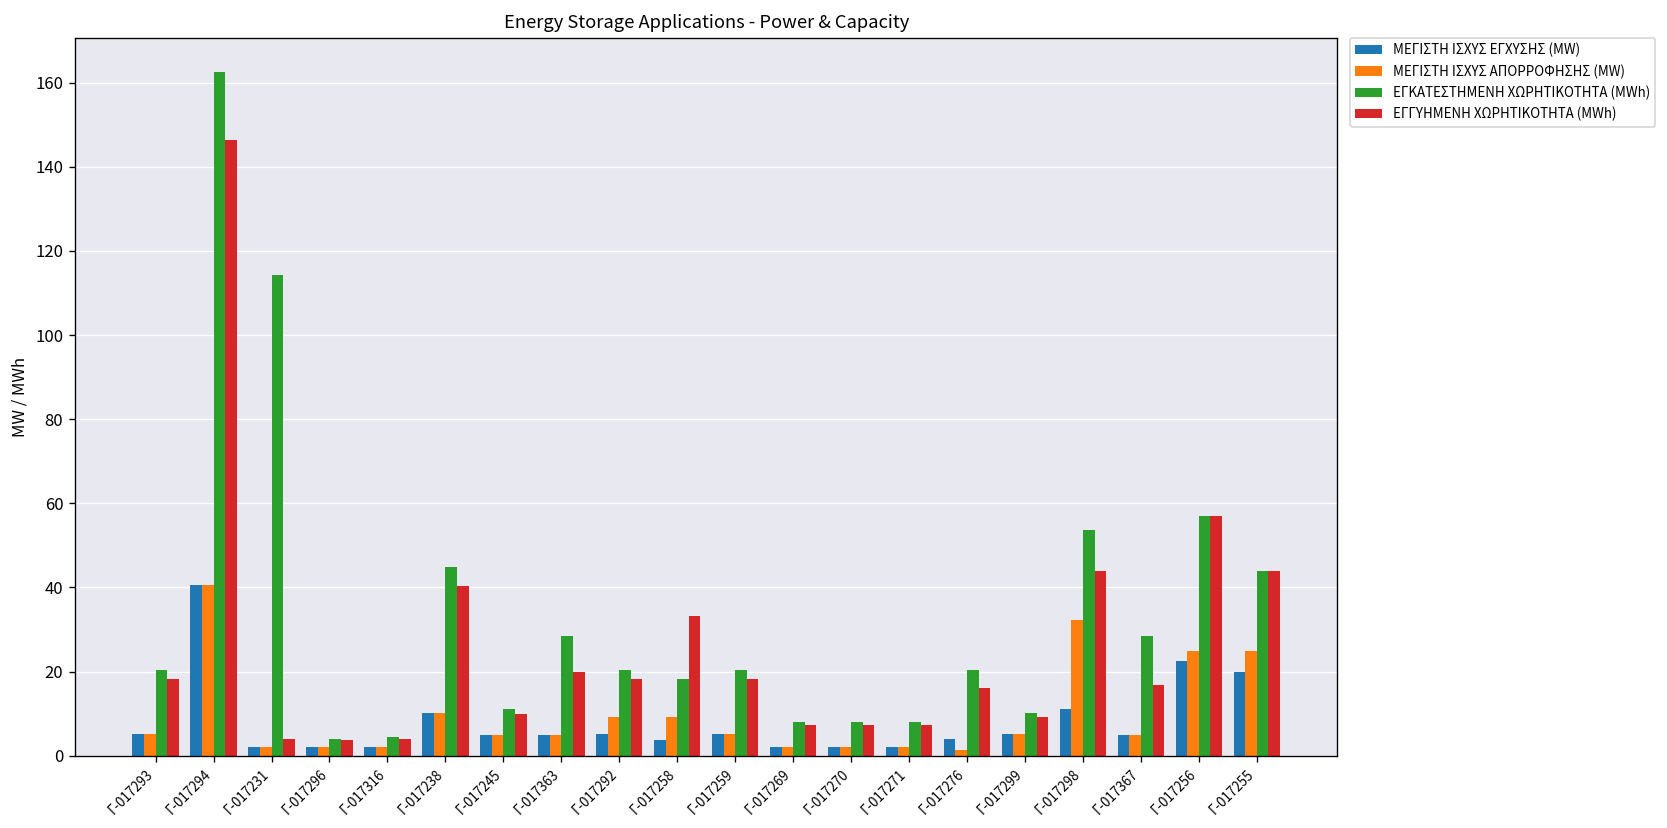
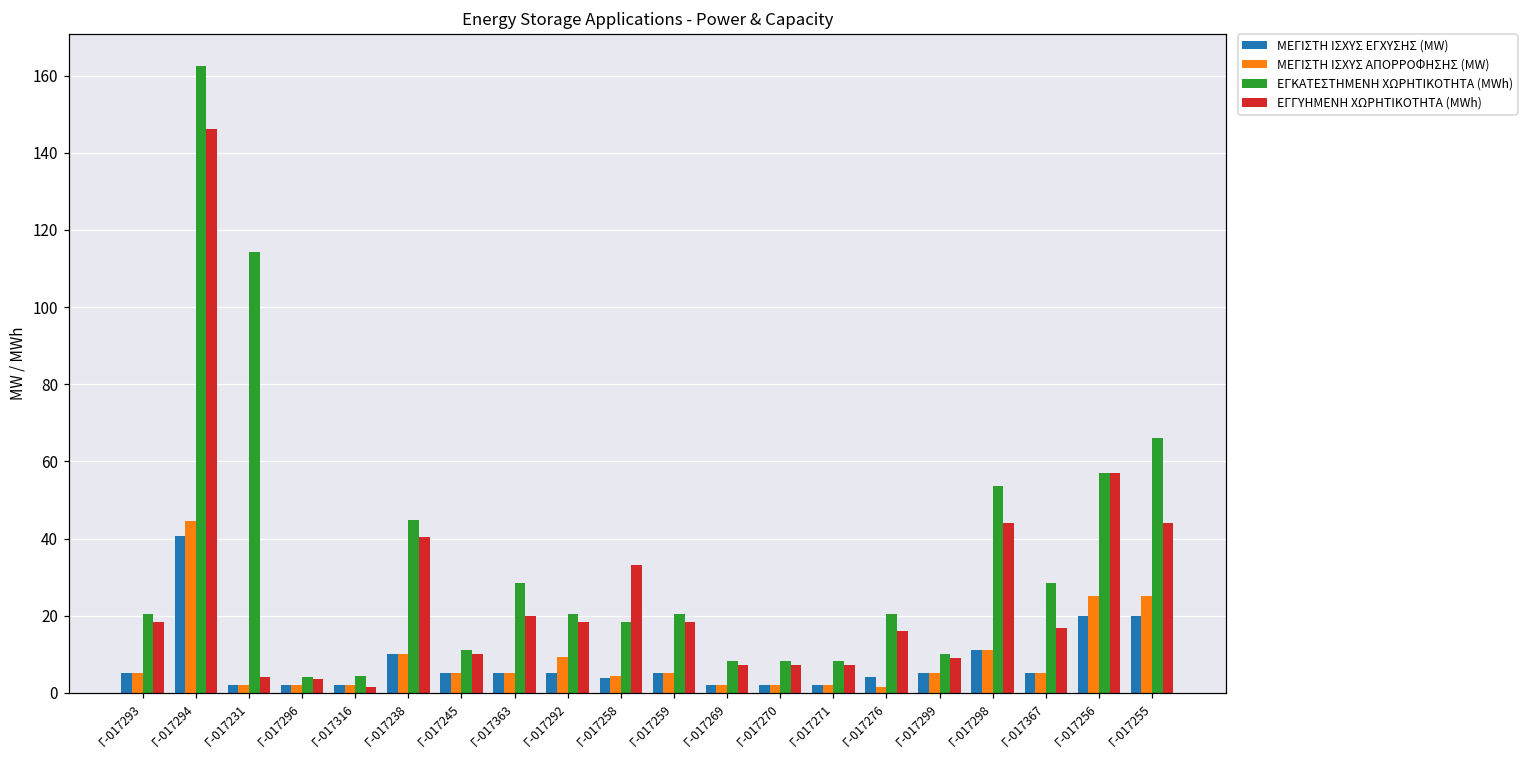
ΜΕΓΙΣΤΗ ΙΣΧΥΣ ΑΠΟΡΡΟΦΗΣΗΣ (MW), Γ-017294: 41 -> 44
ΕΓΓΥΗΜΕΝΗ ΧΩΡΗΤΙΚΟΤΗΤΑ (MWh), Γ-017316: 4 -> 2
ΜΕΓΙΣΤΗ ΙΣΧΥΣ ΑΠΟΡΡΟΦΗΣΗΣ (MW), Γ-017258: 9 -> 4
ΜΕΓΙΣΤΗ ΙΣΧΥΣ ΑΠΟΡΡΟΦΗΣΗΣ (MW), Γ-017298: 32 -> 11
ΜΕΓΙΣΤΗ ΙΣΧΥΣ ΕΓΧΥΣΗΣ (MW), Γ-017256: 23 -> 20
ΕΓΚΑΤΕΣΤΗΜΕΝΗ ΧΩΡΗΤΙΚΟΤΗΤΑ (MWh), Γ-017255: 44 -> 66
